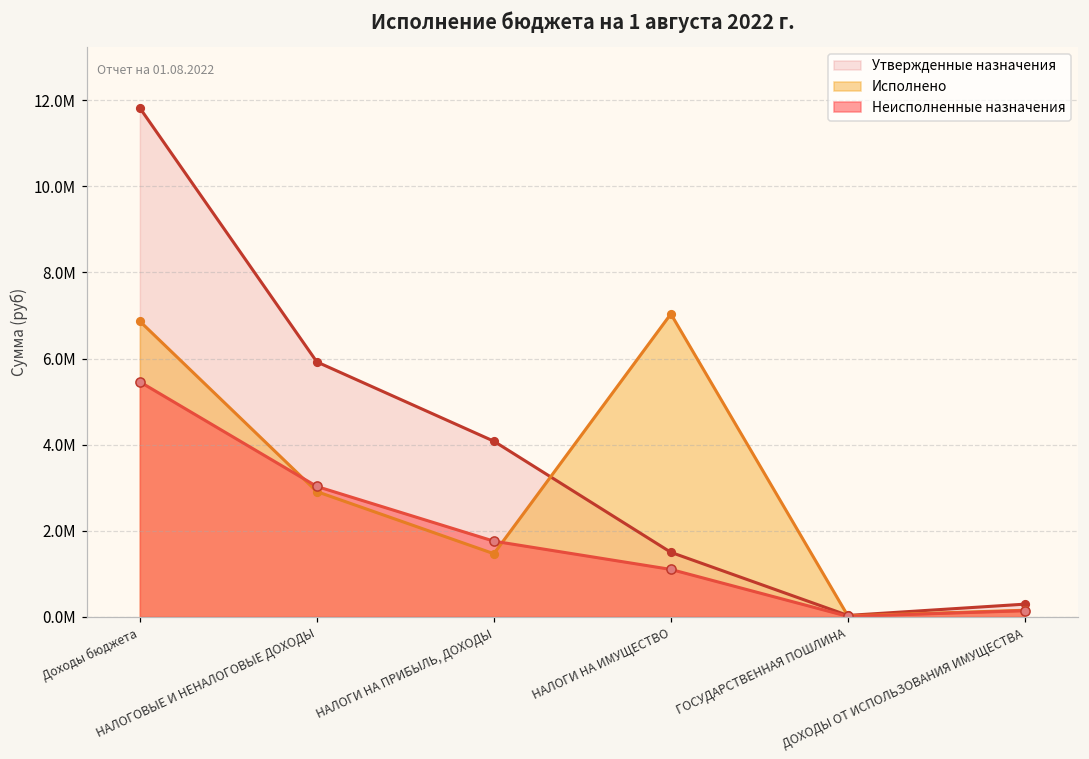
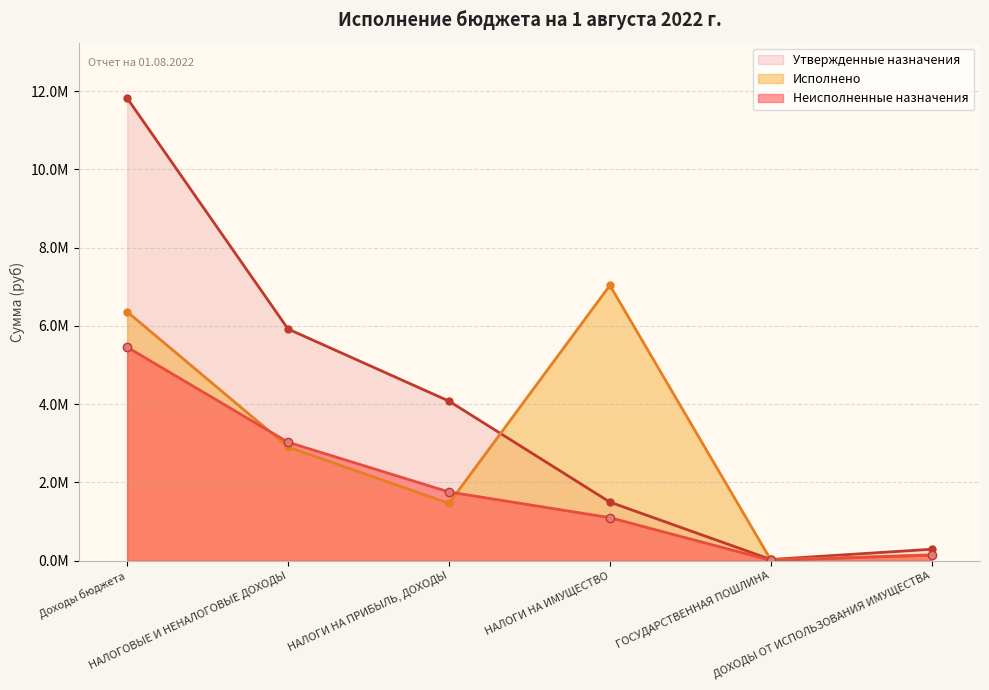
Исполнено, Доходы бюджета: 6900000 -> 6400000
